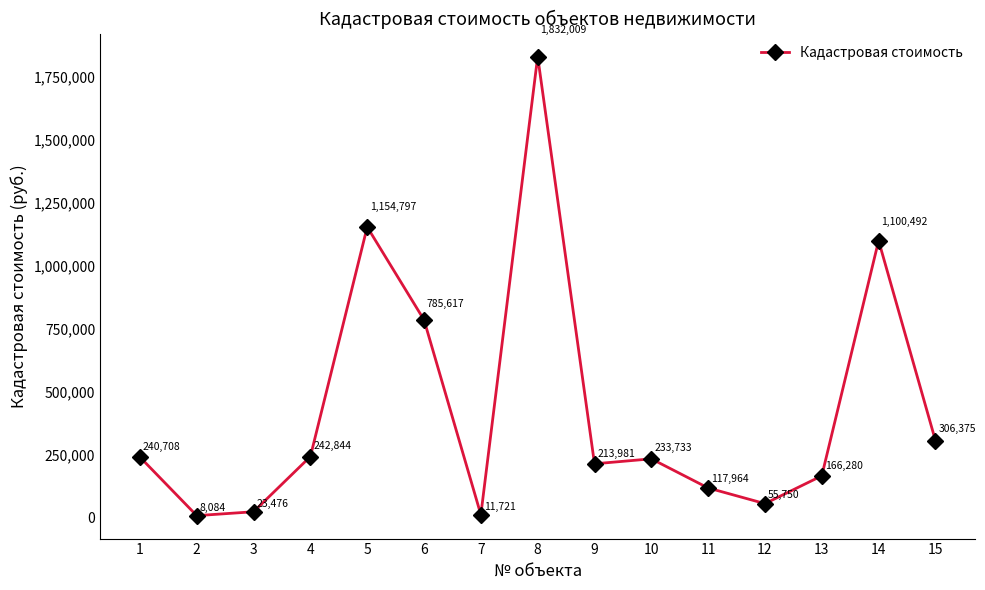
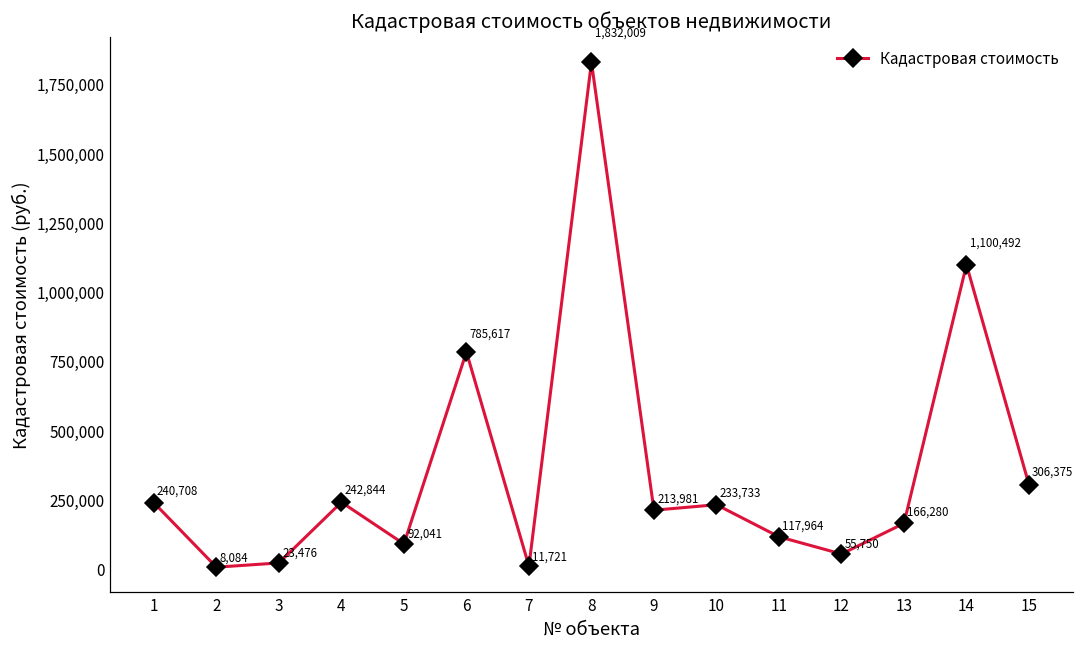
5: 1,154,797 -> 92,041
